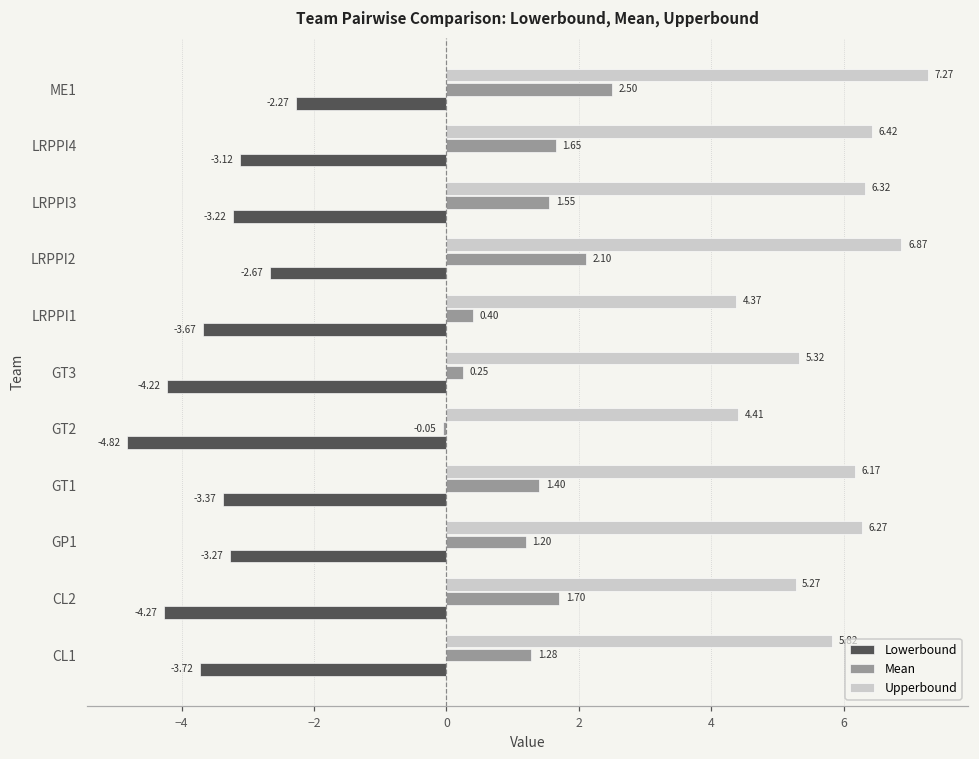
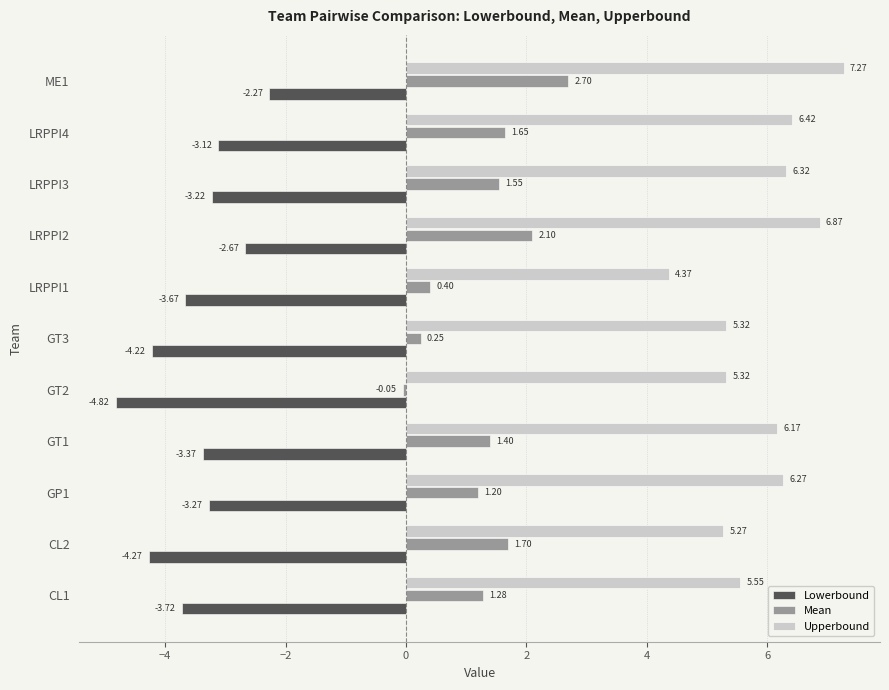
Mean, ME1: 2.50 -> 2.70
Upperbound, GT2: 4.41 -> 5.32
Upperbound, CL1: 5.82 -> 5.55
